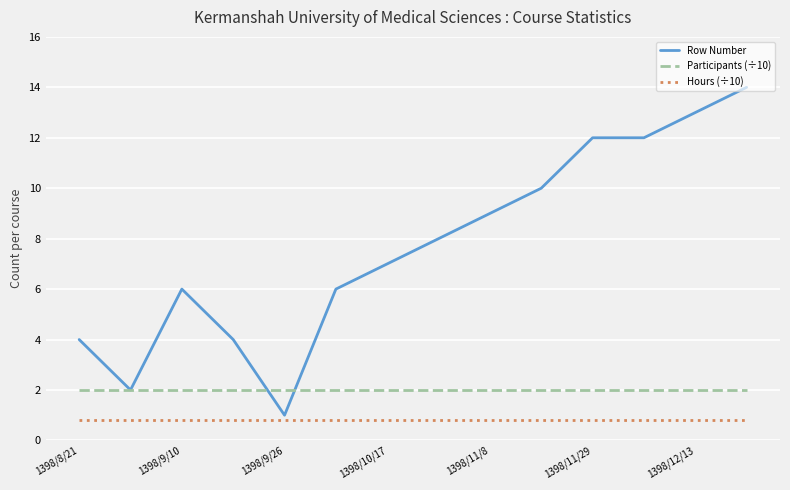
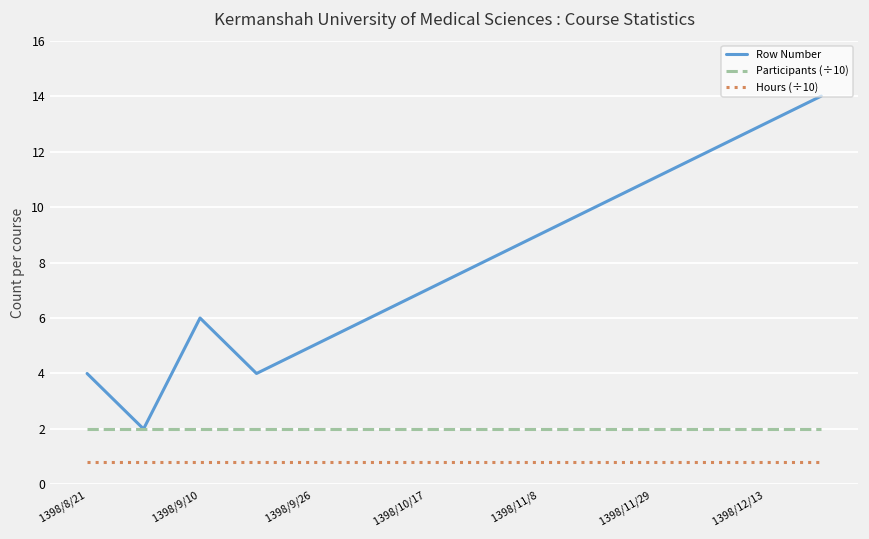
Row Number, 1398/9/26: 1 -> 5
Row Number, 1398/11/29: 12 -> 11
